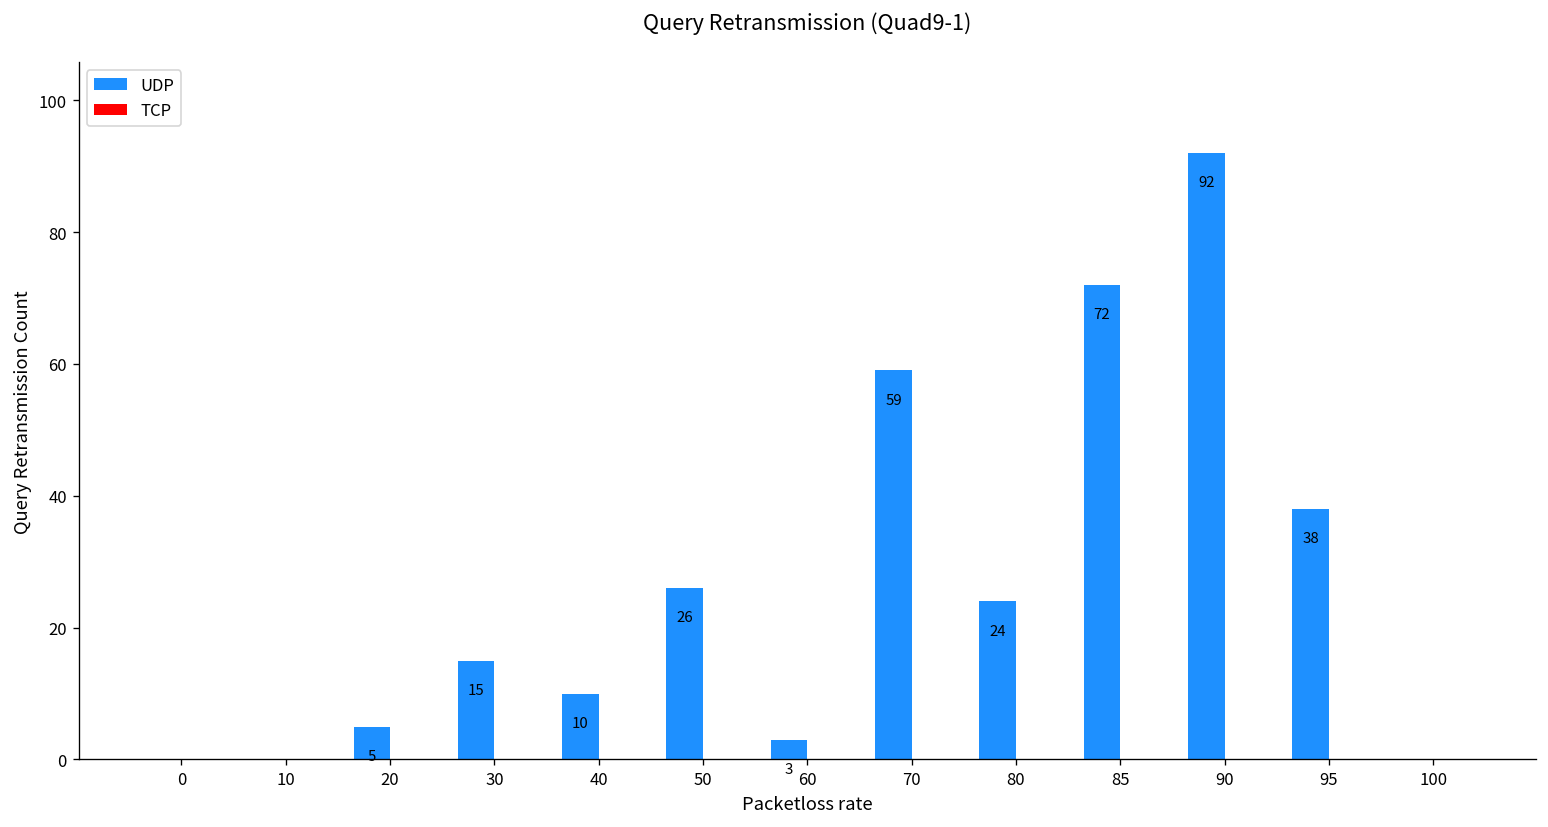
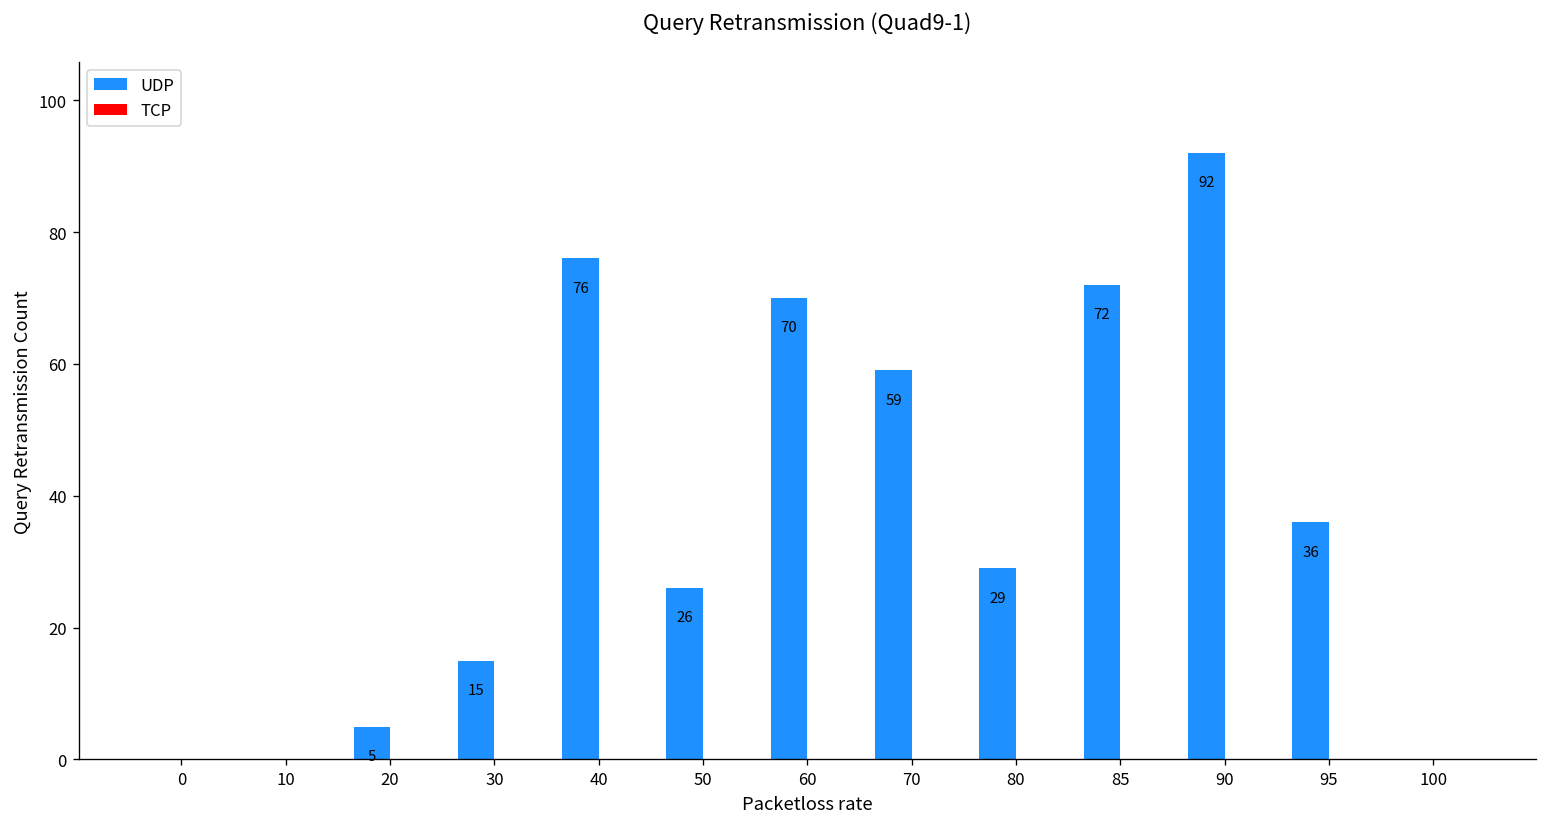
UDP, 40: 10 -> 76
UDP, 60: 3 -> 70
UDP, 80: 24 -> 29
UDP, 95: 38 -> 36
